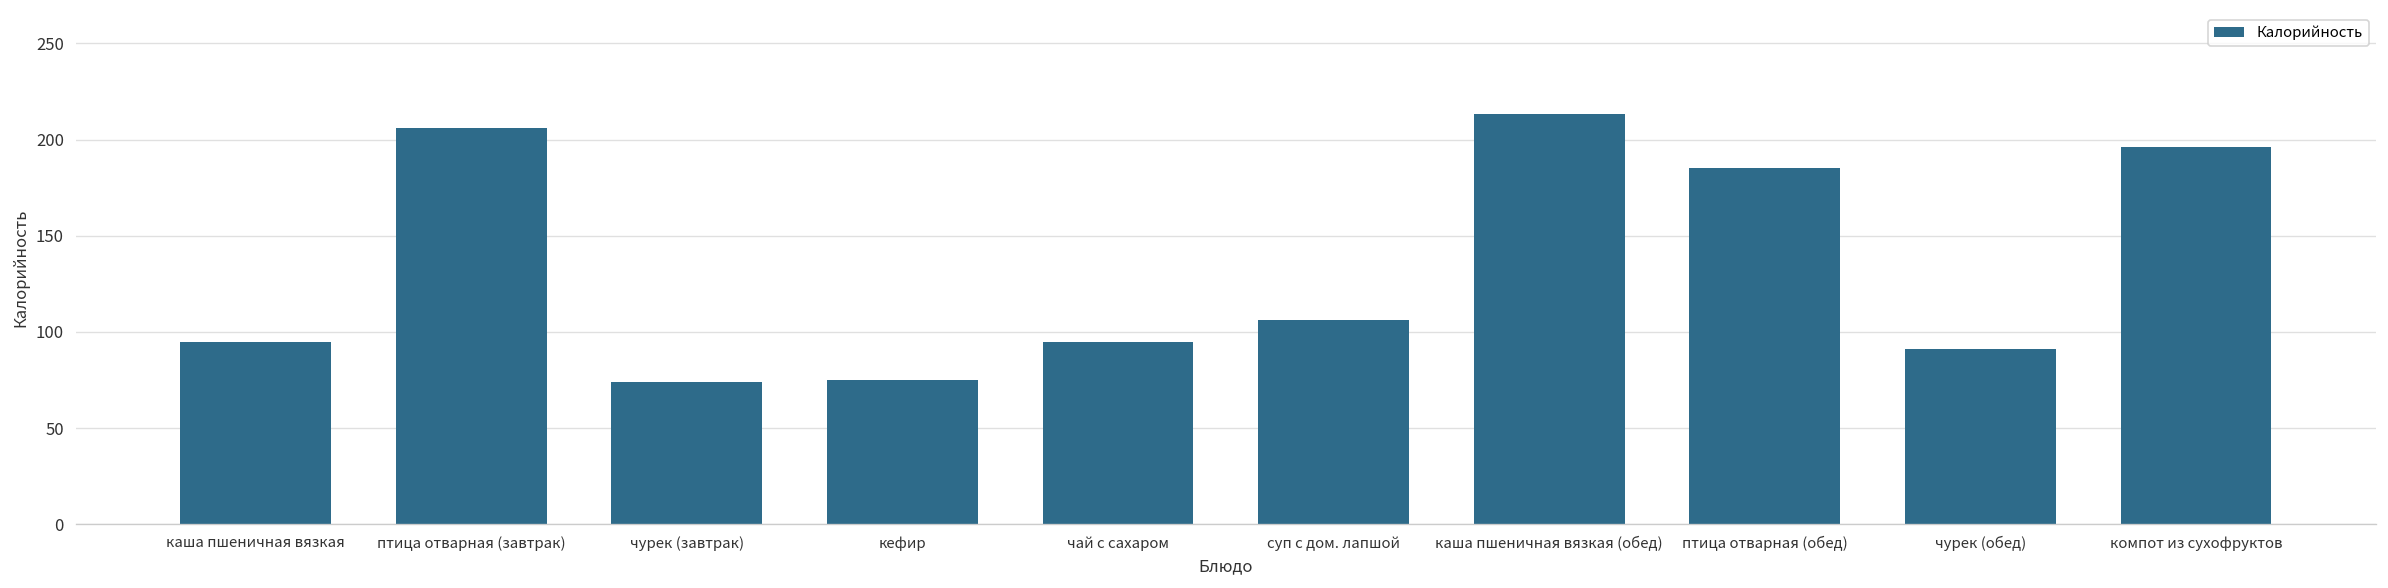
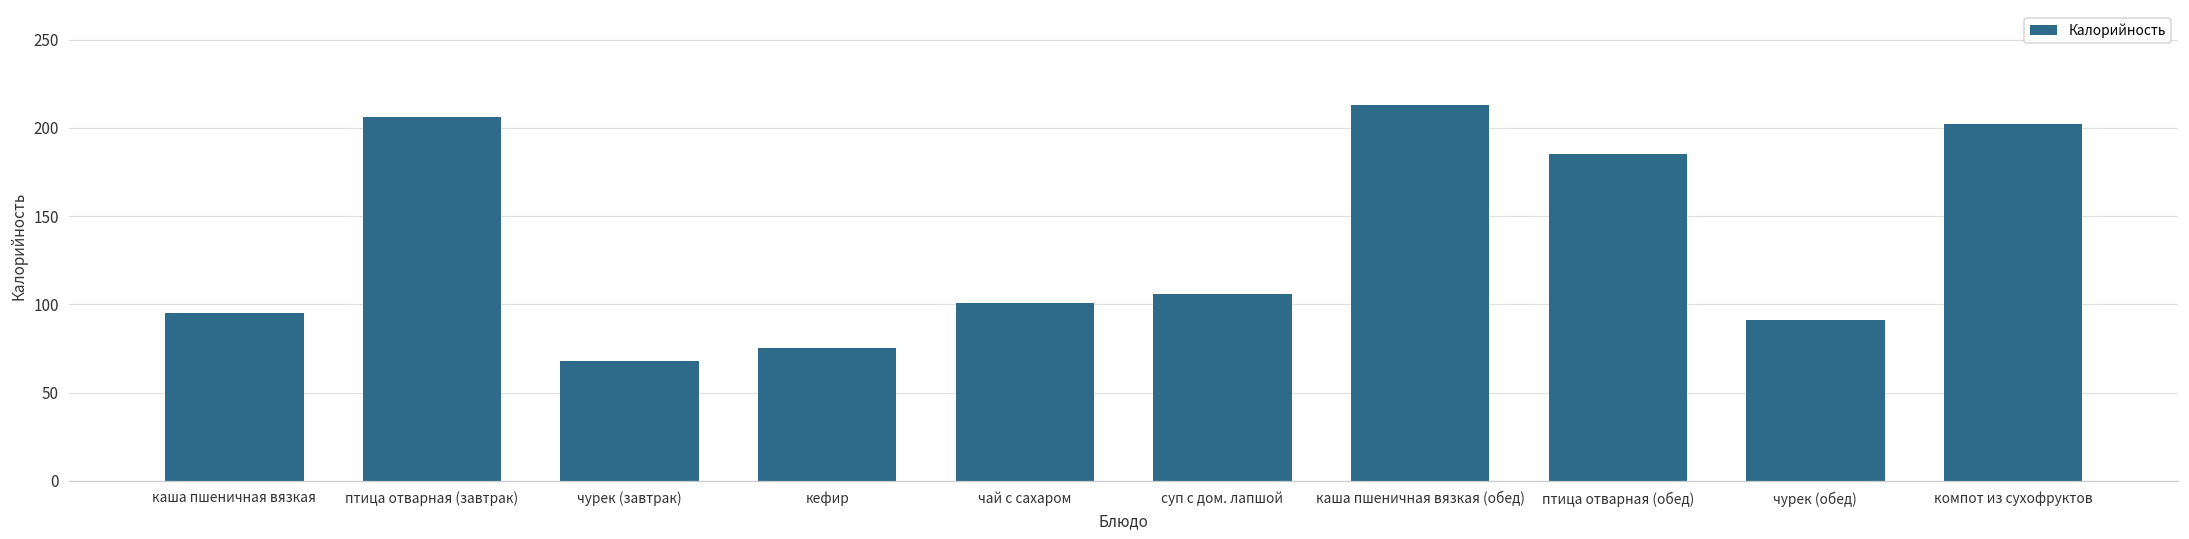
чурек (завтрак): 74 -> 68
чай с сахаром: 95 -> 101
компот из сухофруктов: 196 -> 202
